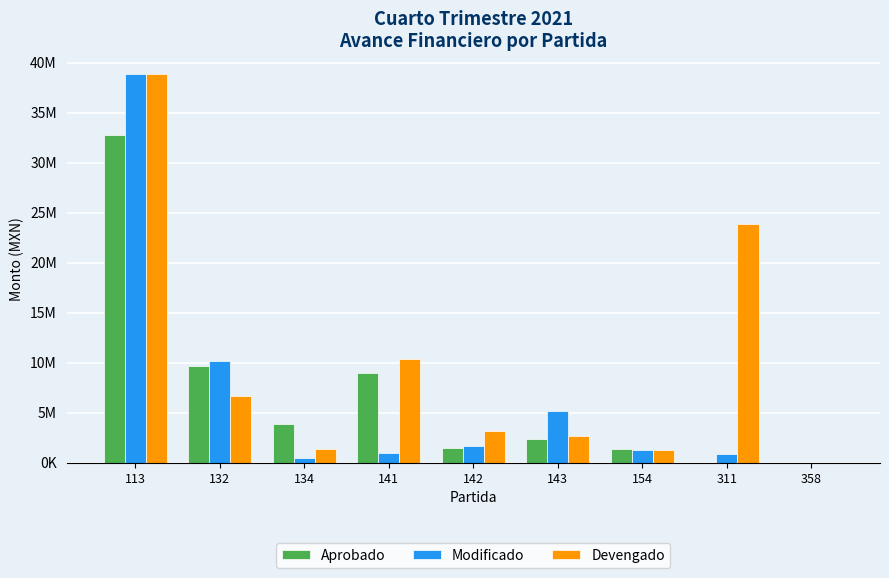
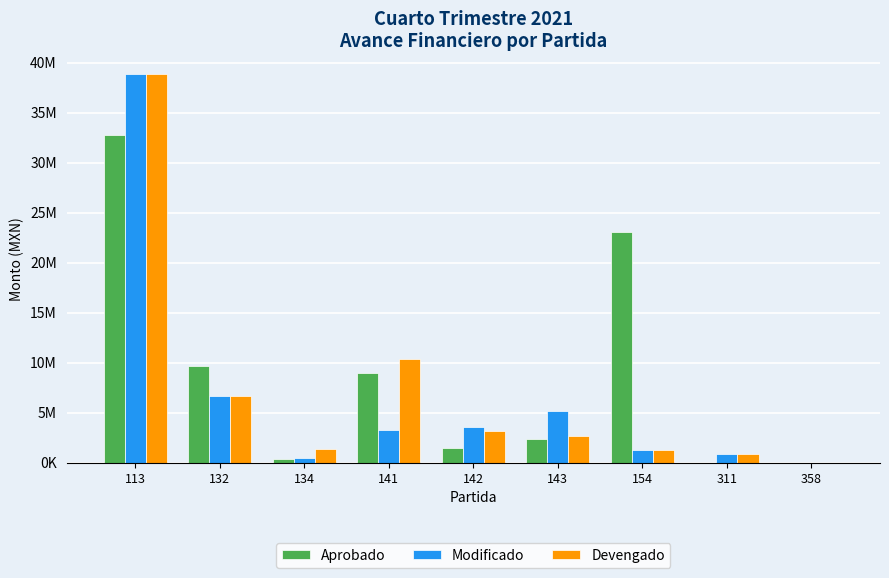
Modificado, 132: 10200000 -> 6700000
Aprobado, 134: 3800000 -> 400000
Modificado, 141: 900000 -> 3300000
Modificado, 142: 1700000 -> 3600000
Aprobado, 154: 1300000 -> 23100000
Devengado, 311: 23900000 -> 900000
